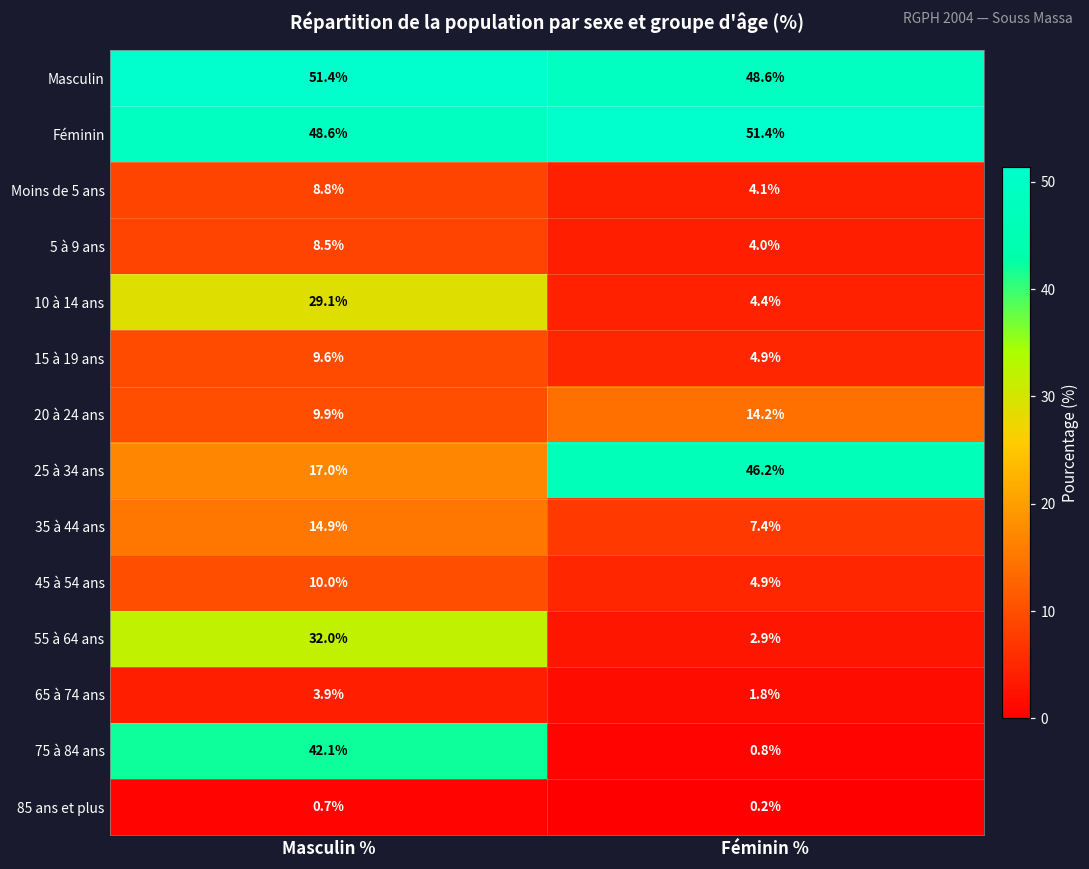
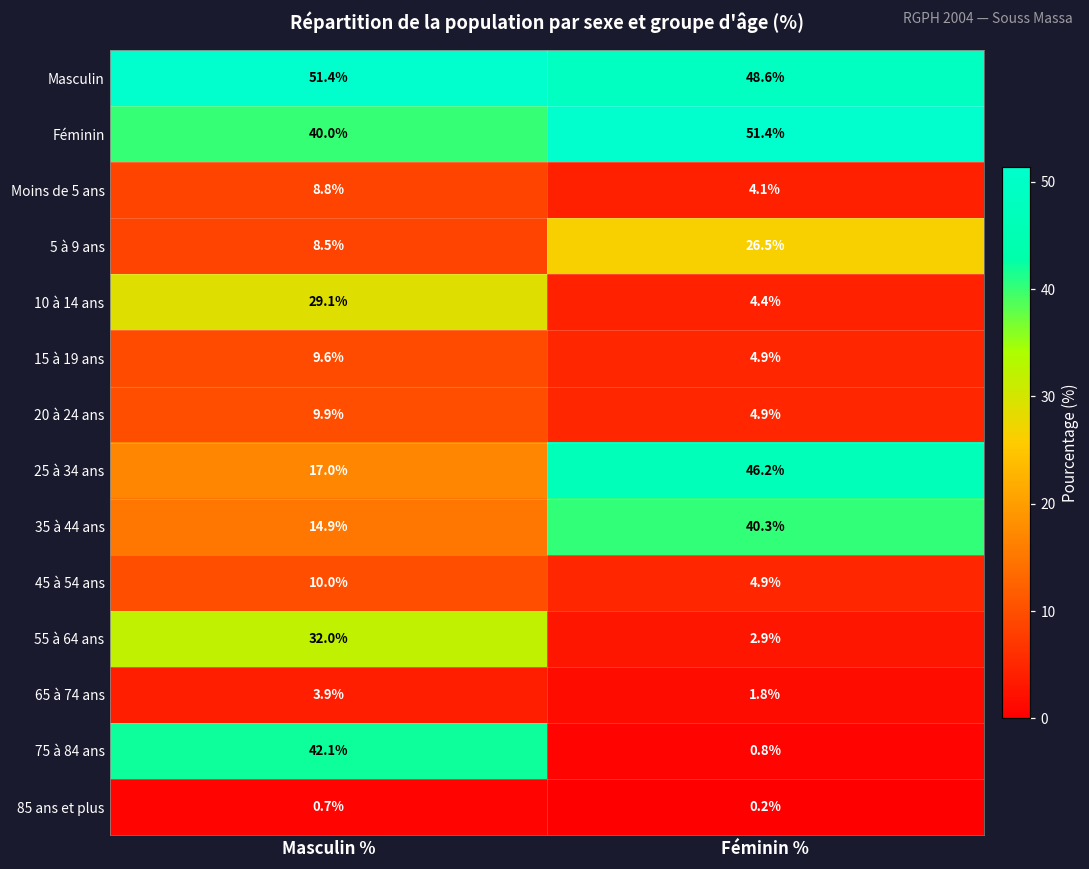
Féminin, Masculin %: 48.6% -> 40.0%
5 à 9 ans, Féminin %: 4.0% -> 26.5%
20 à 24 ans, Féminin %: 14.2% -> 4.9%
35 à 44 ans, Féminin %: 7.4% -> 40.3%
